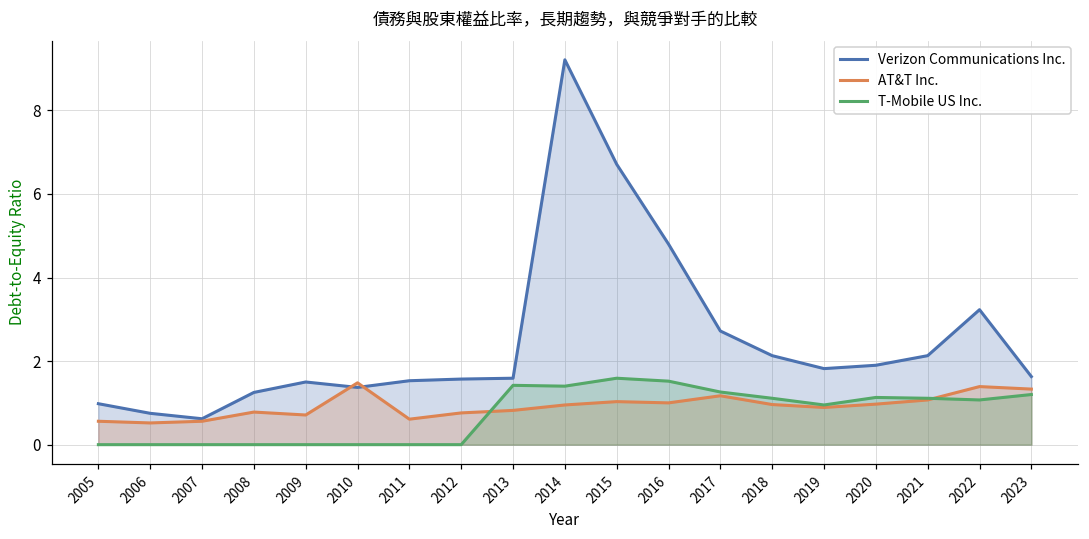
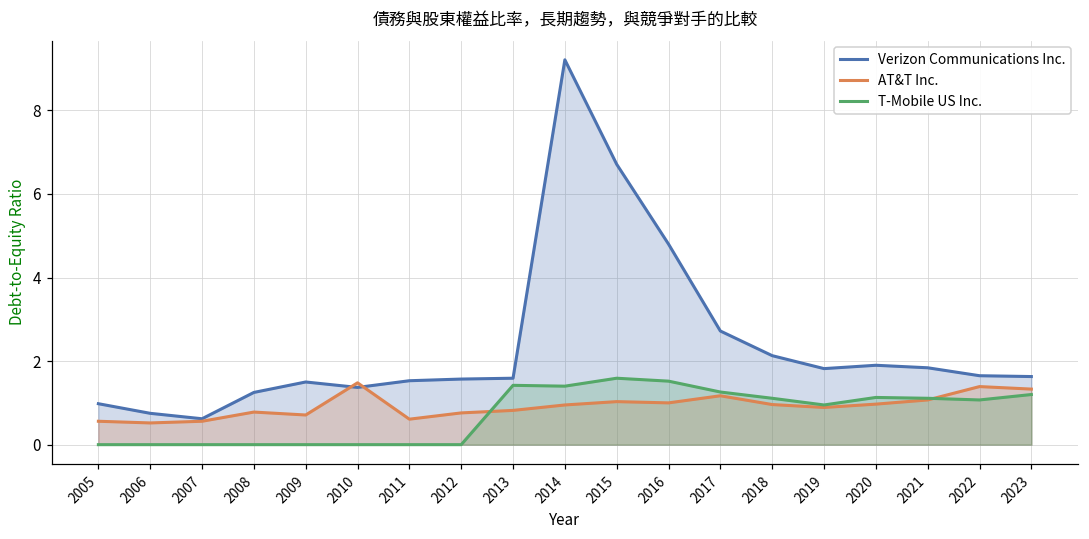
Verizon Communications Inc., 2021: 2.1 -> 1.8
Verizon Communications Inc., 2022: 3.2 -> 1.7
